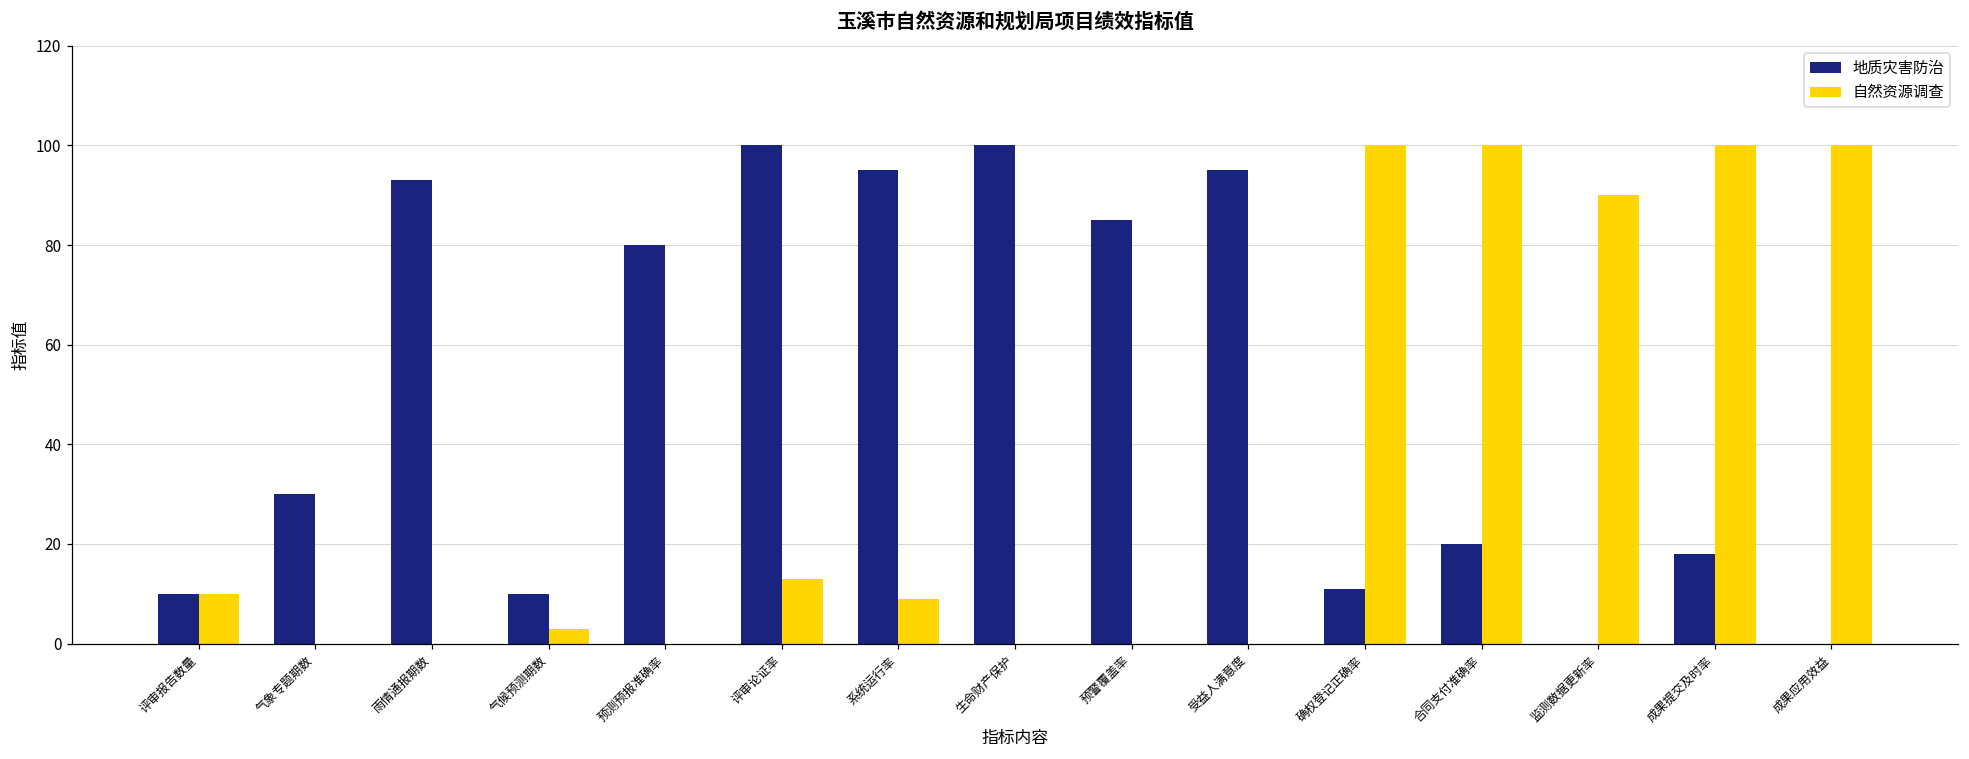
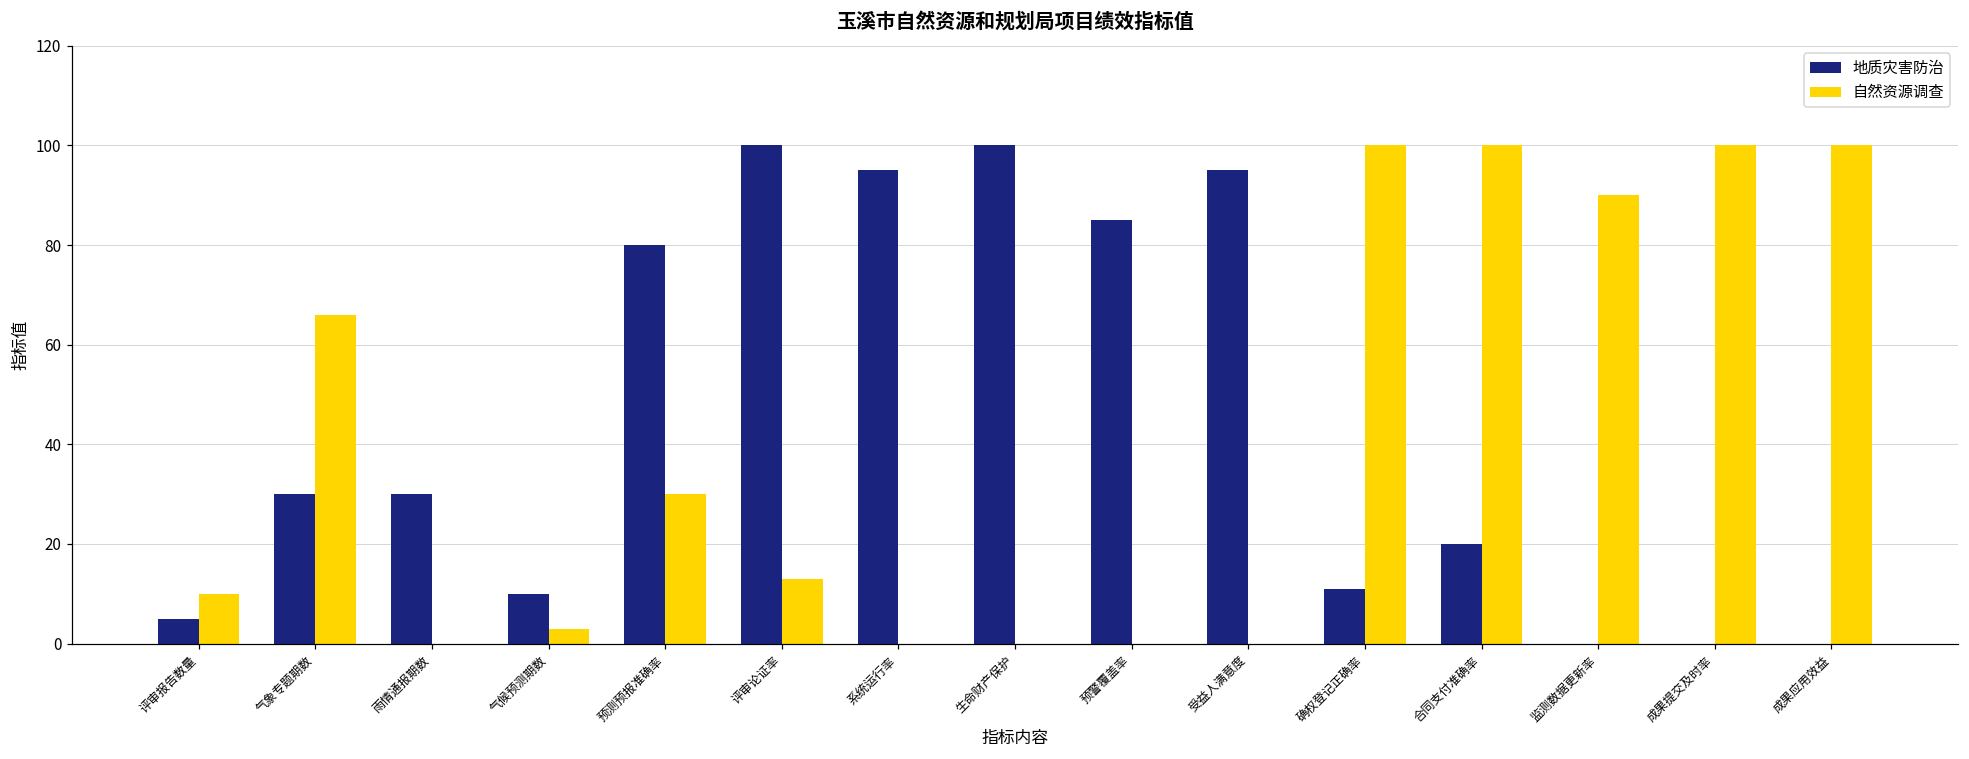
地质灾害防治, 评审报告数量: 10 -> 5
自然资源调查, 气象专题期数: 0 -> 66
地质灾害防治, 雨情通报期数: 93 -> 30
自然资源调查, 预测预报准确率: 0 -> 30
自然资源调查, 系统运行率: 9 -> 0
地质灾害防治, 成果提交及时率: 18 -> 0
